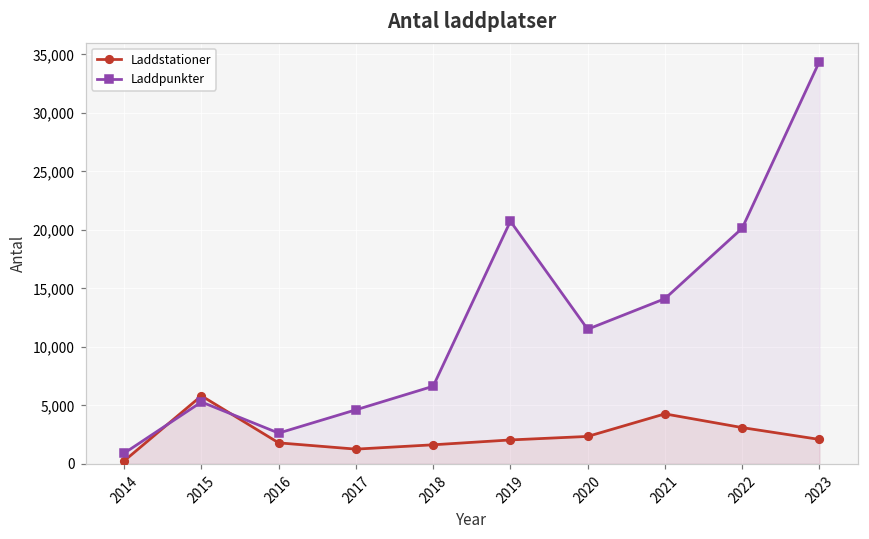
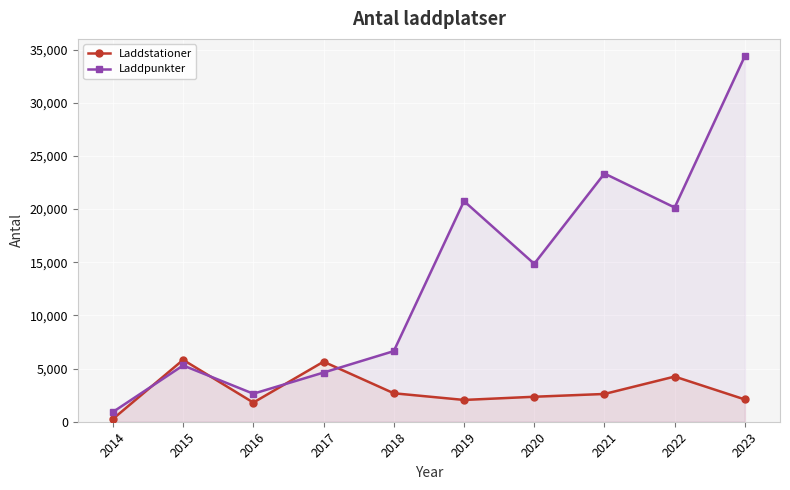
Laddstationer, 2017: 1,300 -> 5,600
Laddstationer, 2018: 1,600 -> 2,700
Laddpunkter, 2020: 11,500 -> 14,900
Laddstationer, 2021: 4,300 -> 2,600
Laddpunkter, 2021: 14,100 -> 23,300
Laddstationer, 2022: 3,100 -> 4,200
